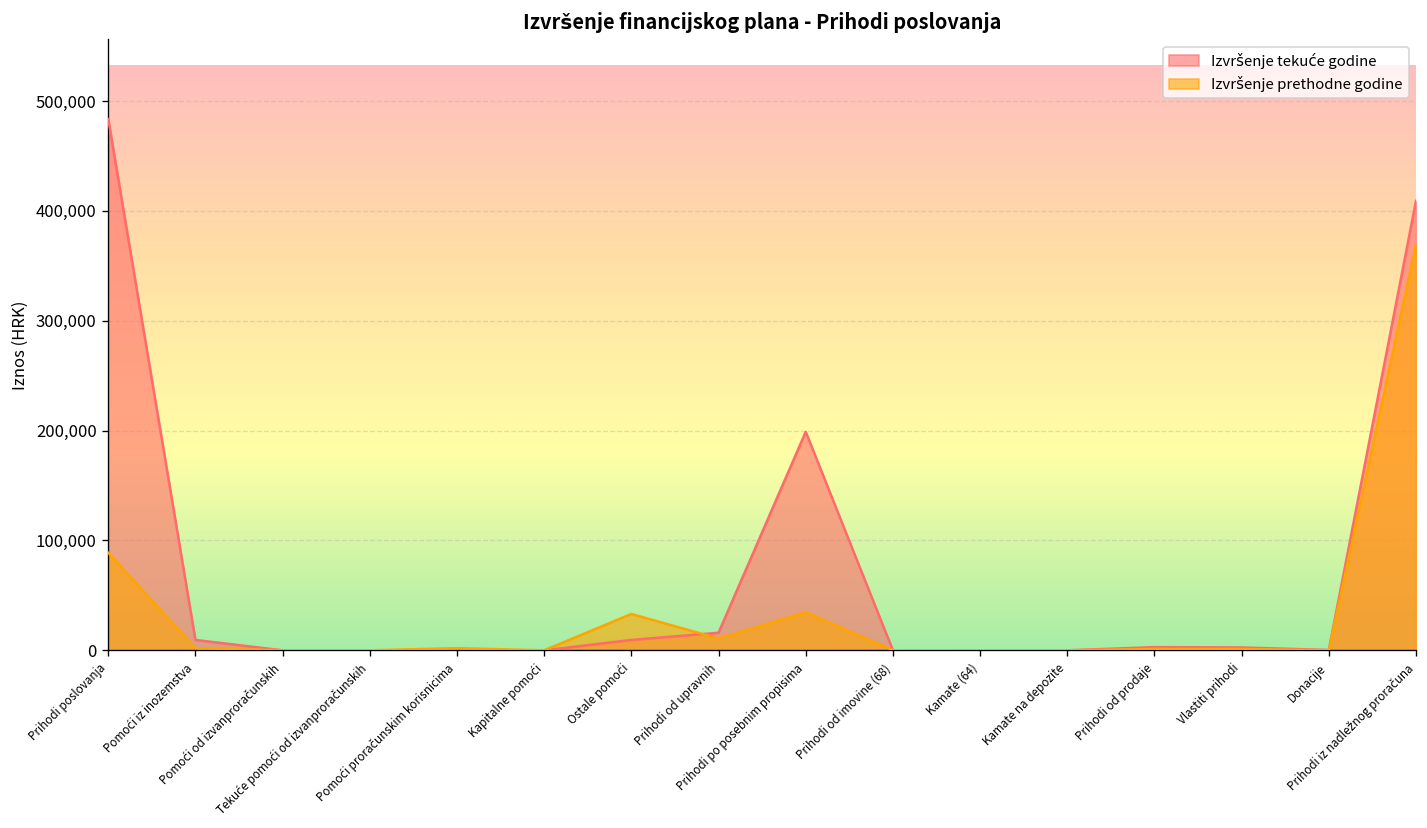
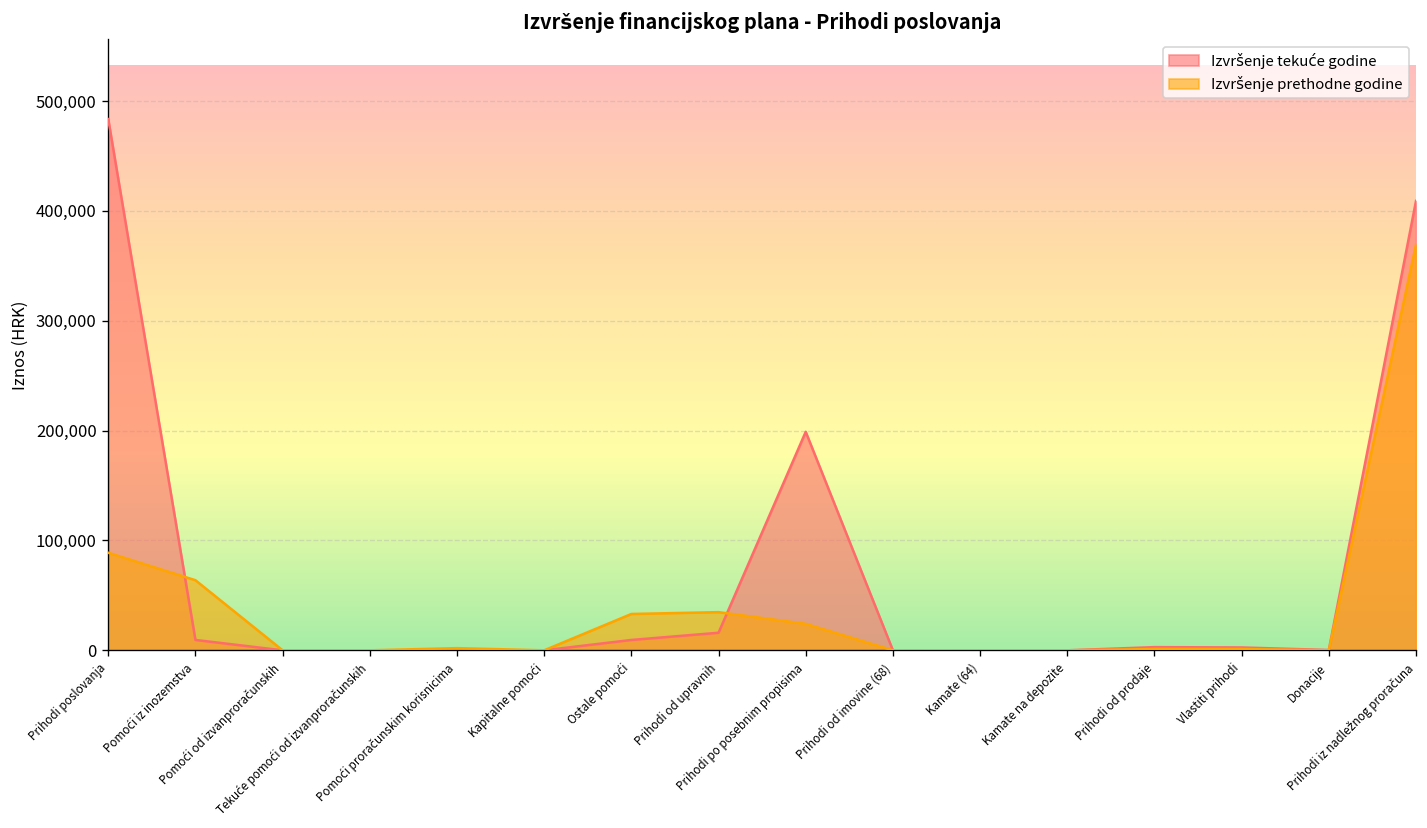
Izvršenje prethodne godine, Pomoći iz inozemstva: 0 -> 60,000
Izvršenje prethodne godine, Prihodi od upravnih: 10,000 -> 30,000
Izvršenje prethodne godine, Prihodi po posebnim propisima: 30,000 -> 20,000
